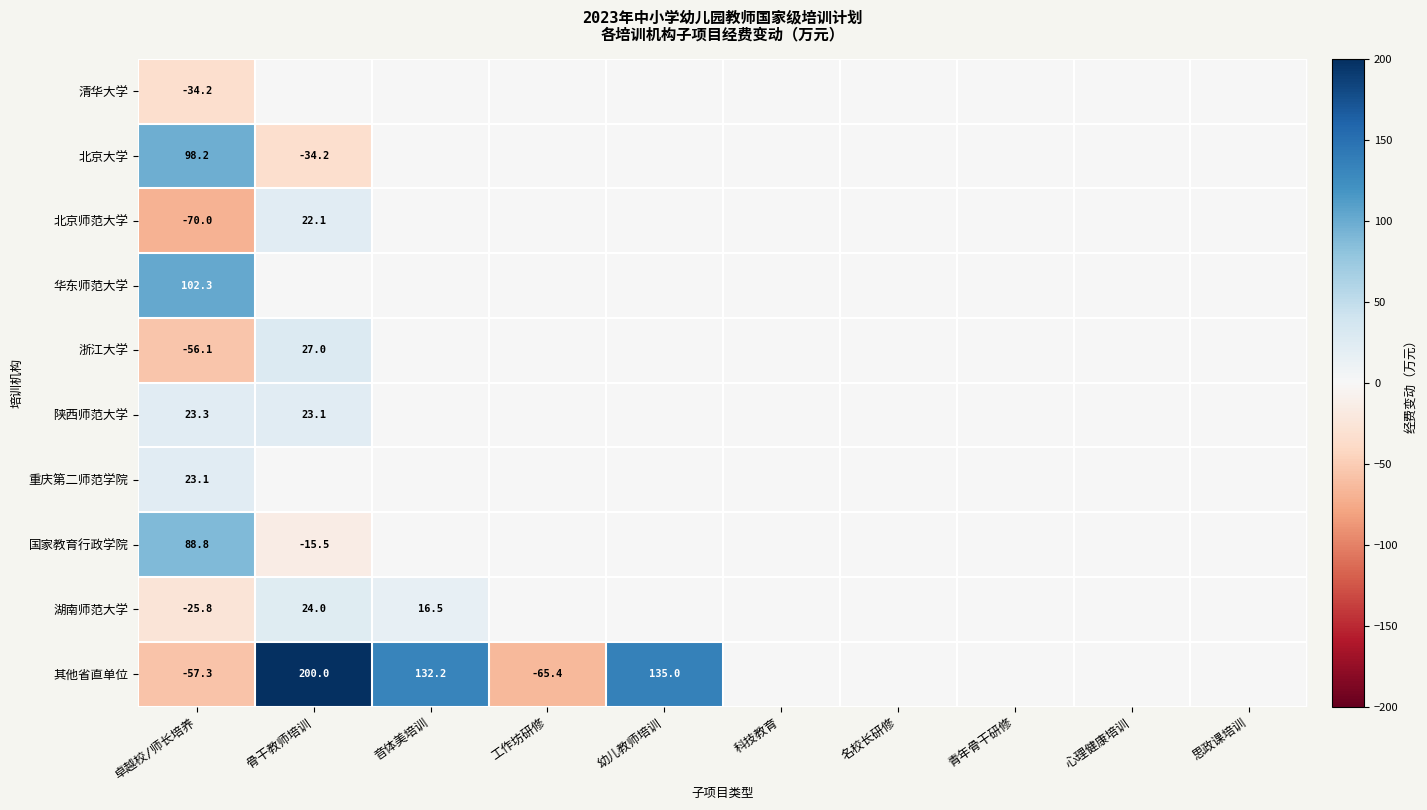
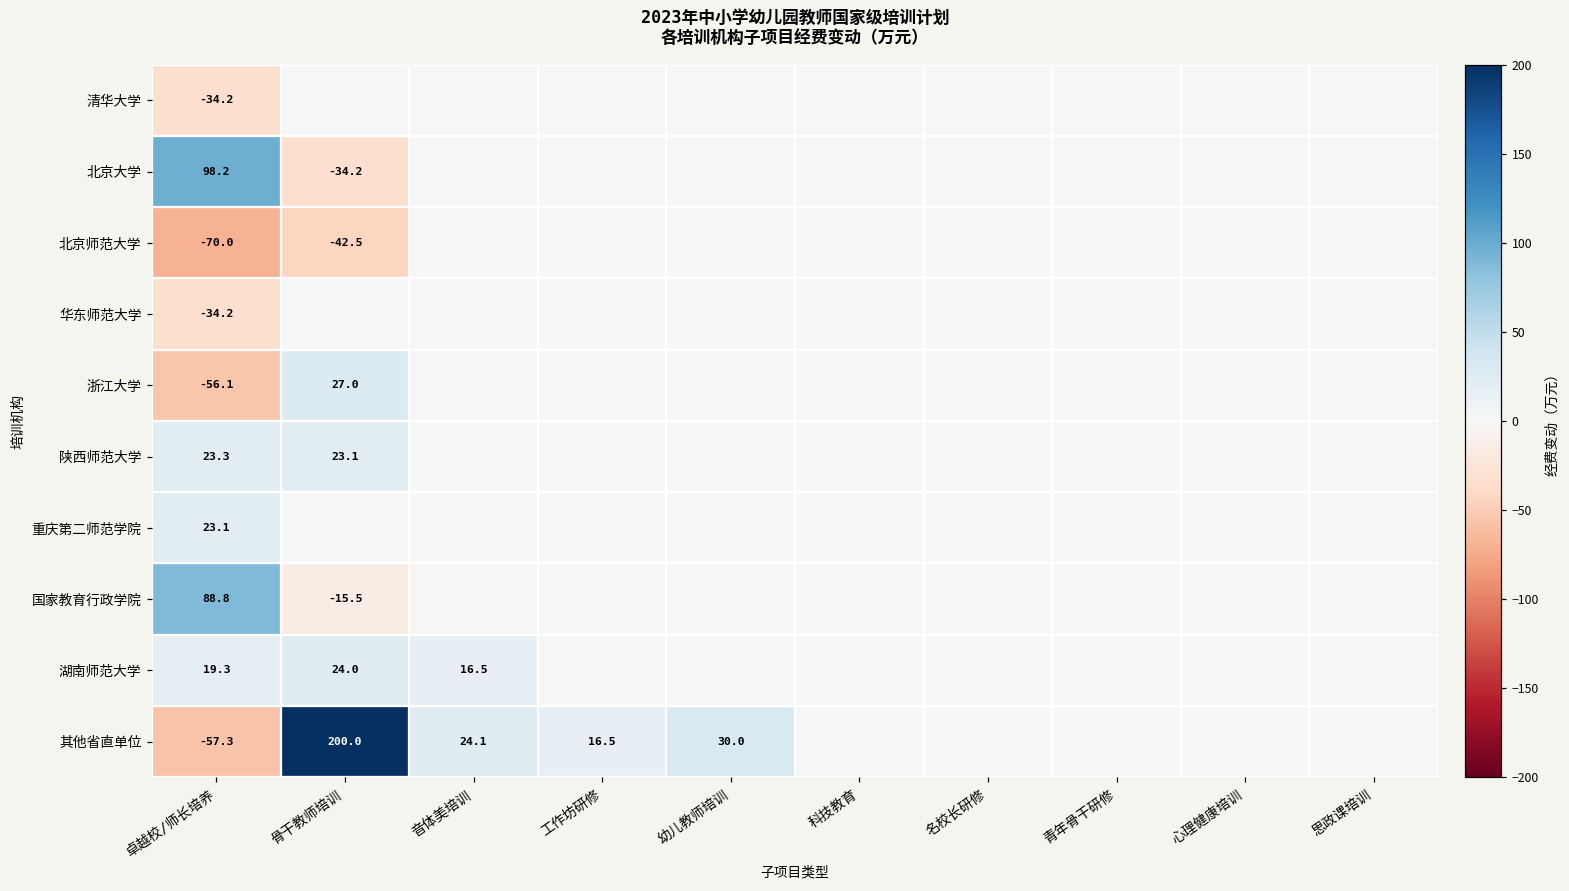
北京师范大学, 骨干教师培训: 22.1 -> -42.5
华东师范大学, 卓越校/师长培养: 102.3 -> -34.2
湖南师范大学, 卓越校/师长培养: -25.8 -> 19.3
其他省直单位, 音体美培训: 132.2 -> 24.1
其他省直单位, 工作坊研修: -65.4 -> 16.5
其他省直单位, 幼儿教师培训: 135.0 -> 30.0
